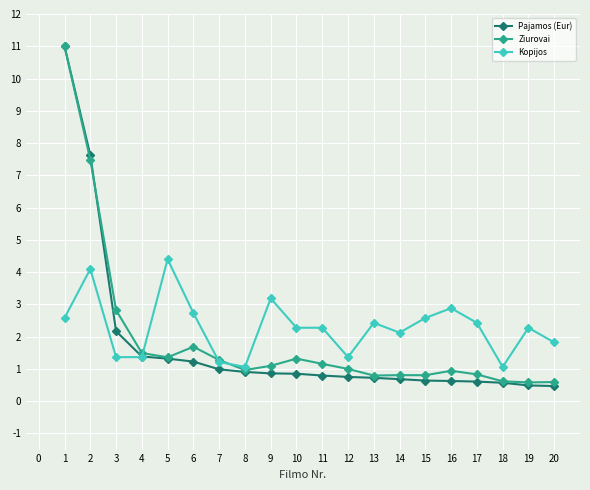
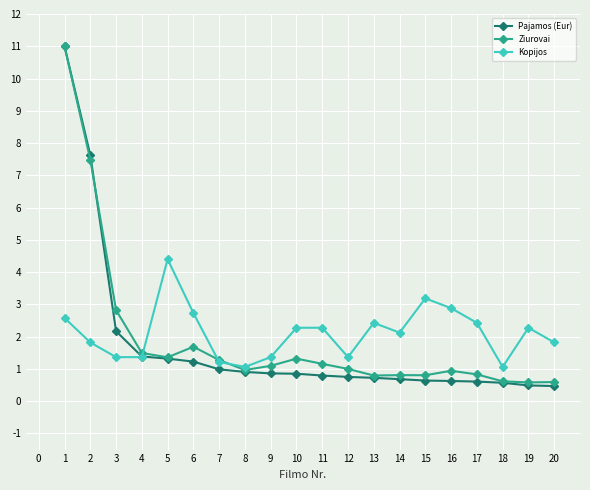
Kopijos, 2: 4.1 -> 1.8
Kopijos, 9: 3.2 -> 1.4
Kopijos, 15: 2.6 -> 3.2
